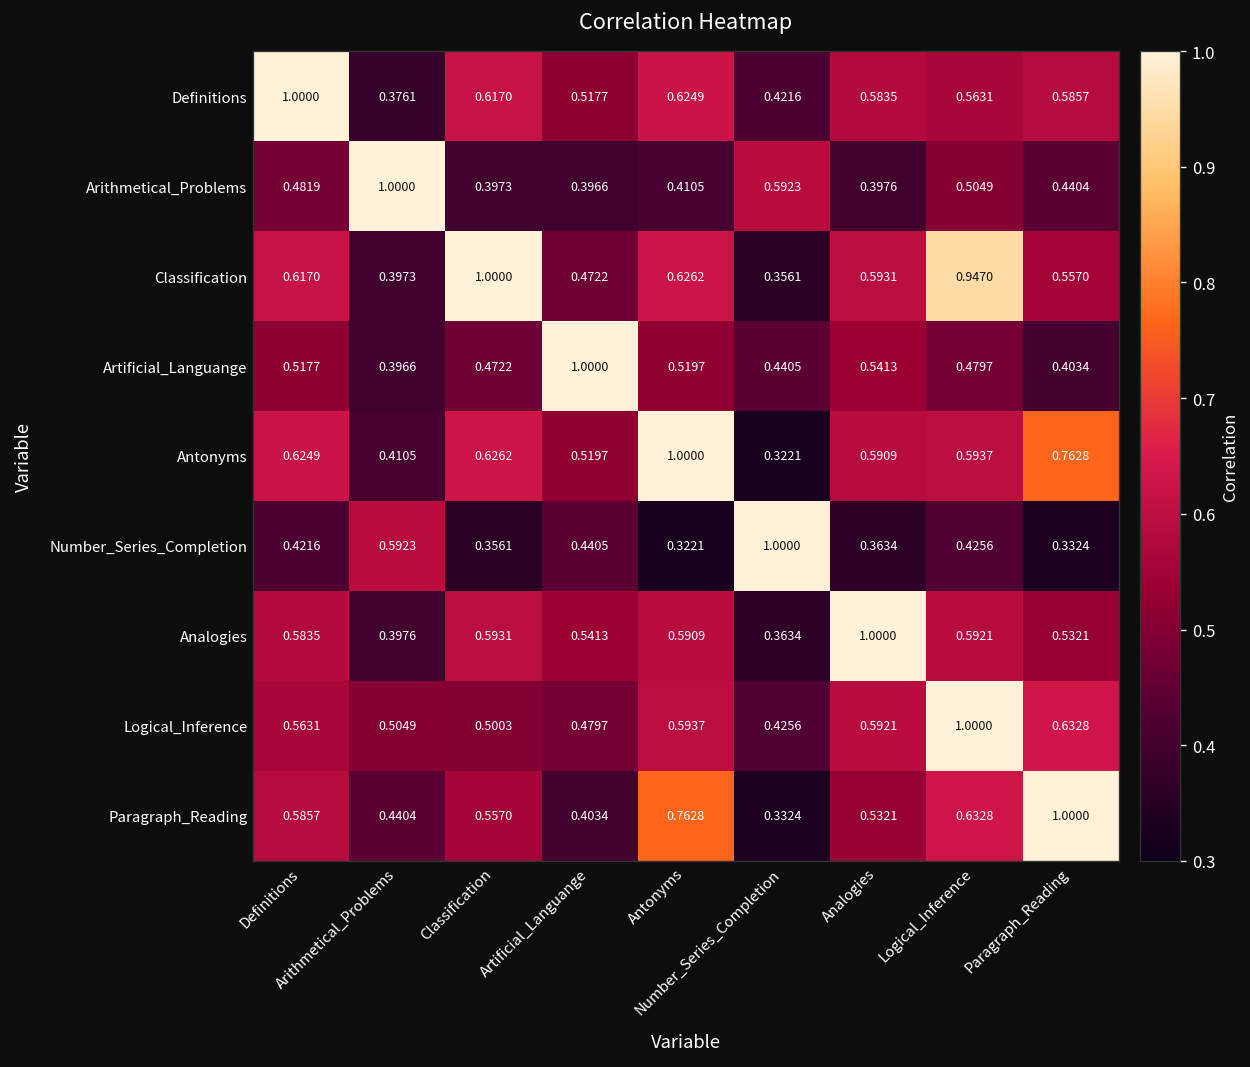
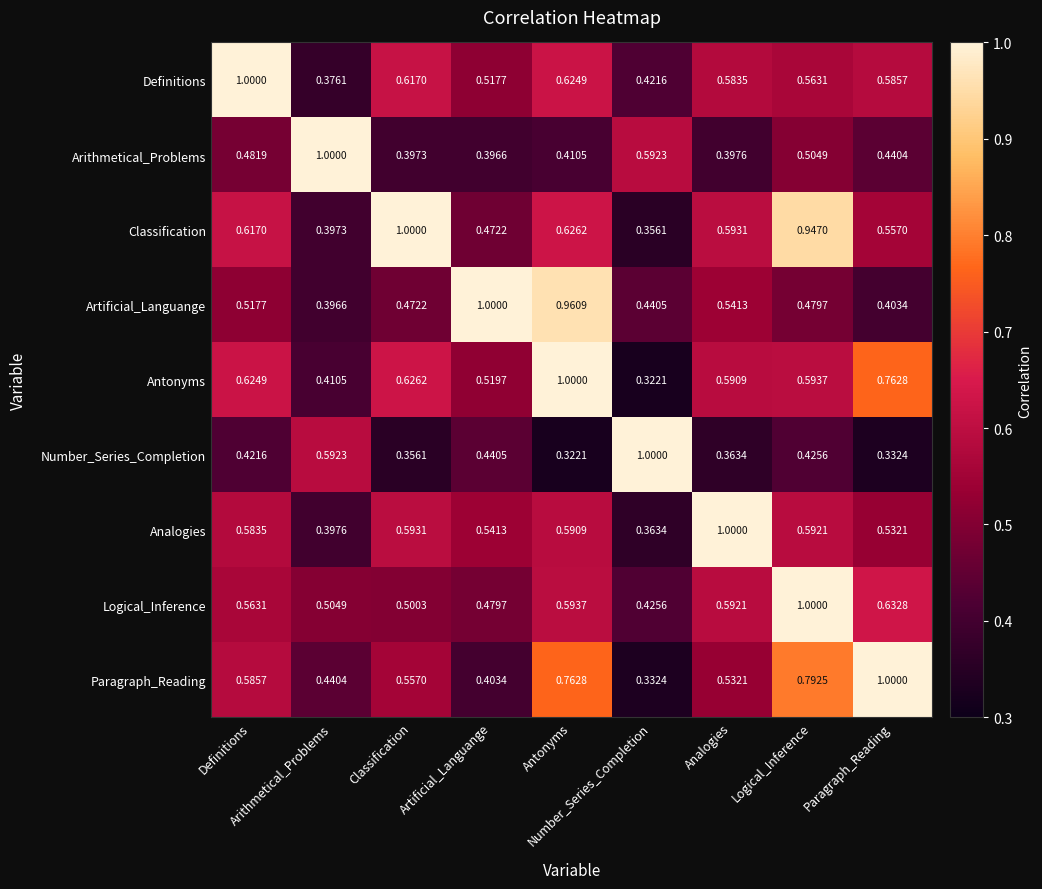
Artificial_Languange, Antonyms: 0.5197 -> 0.9609
Paragraph_Reading, Logical_Inference: 0.6328 -> 0.7925
